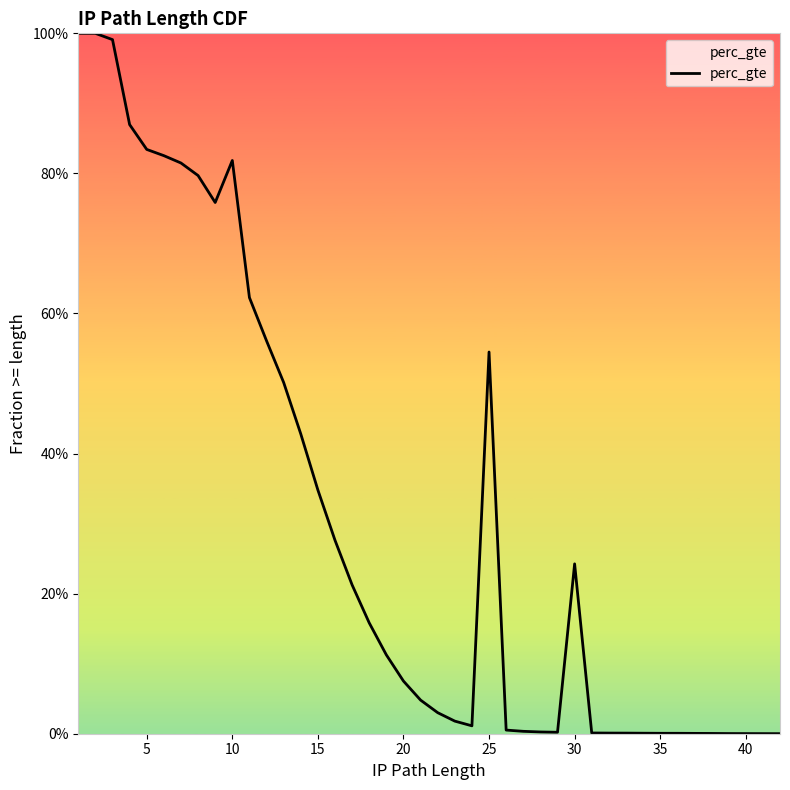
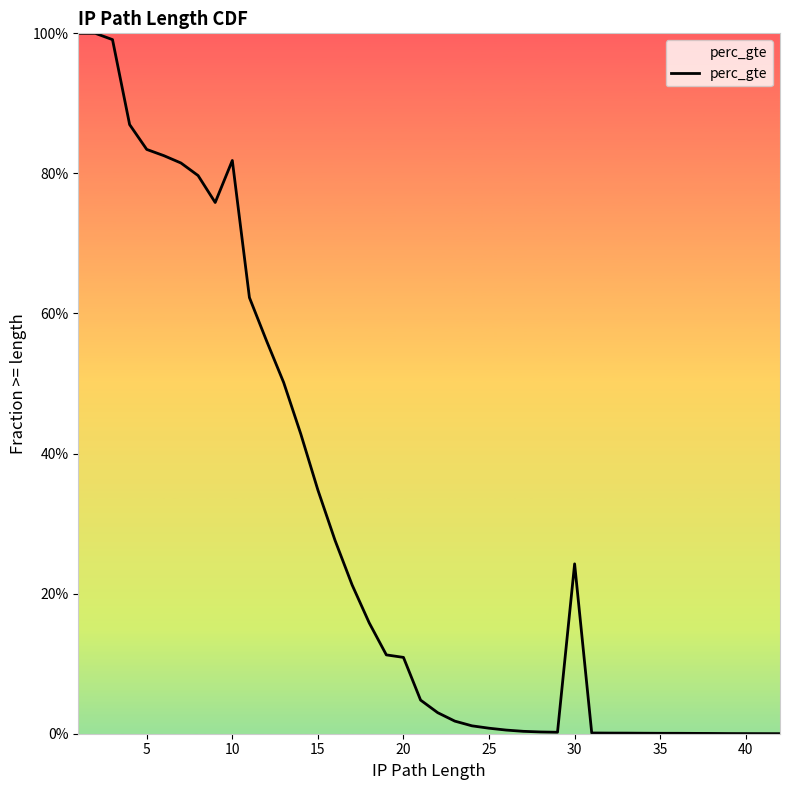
20: 8% -> 11%
25: 54% -> 1%
